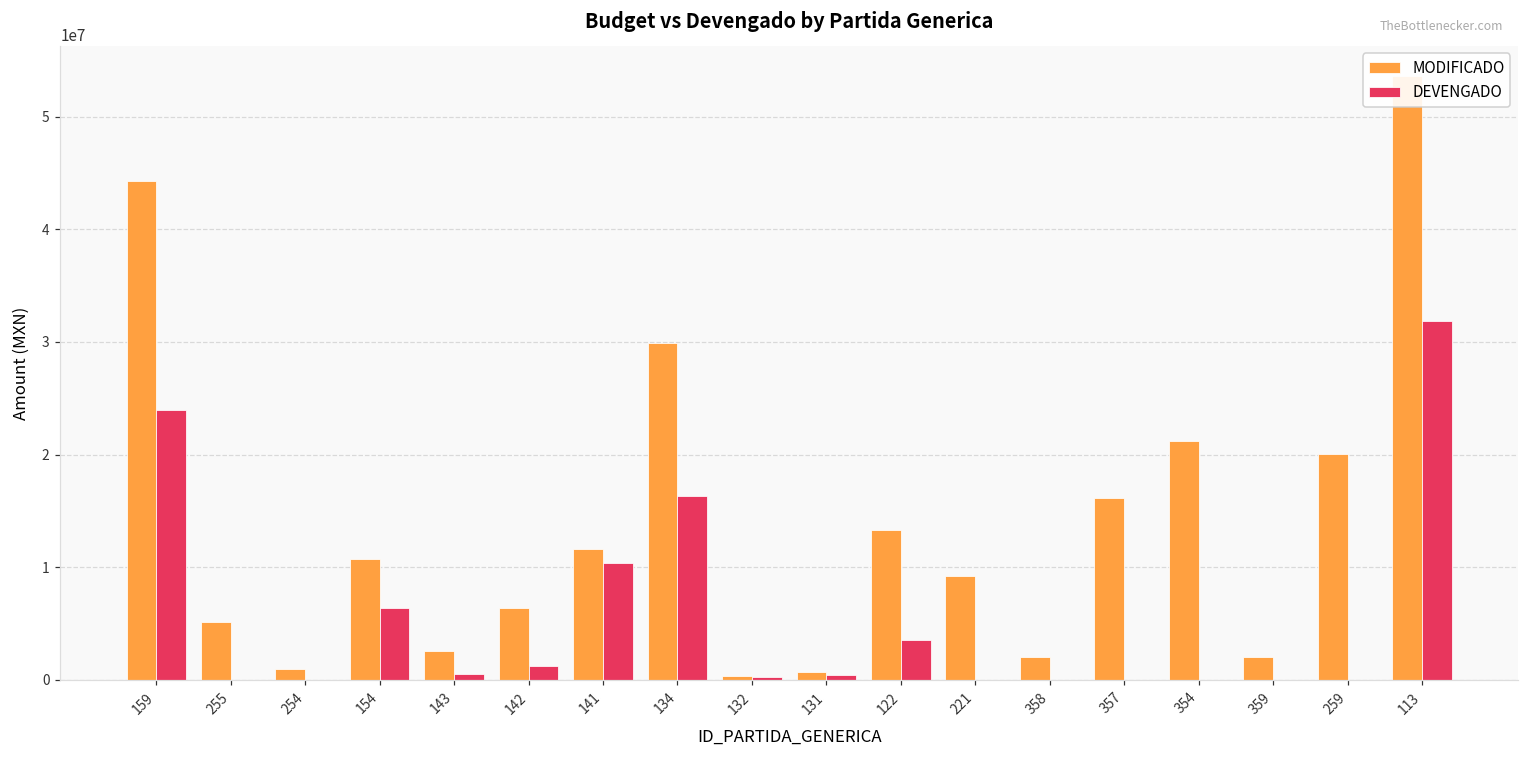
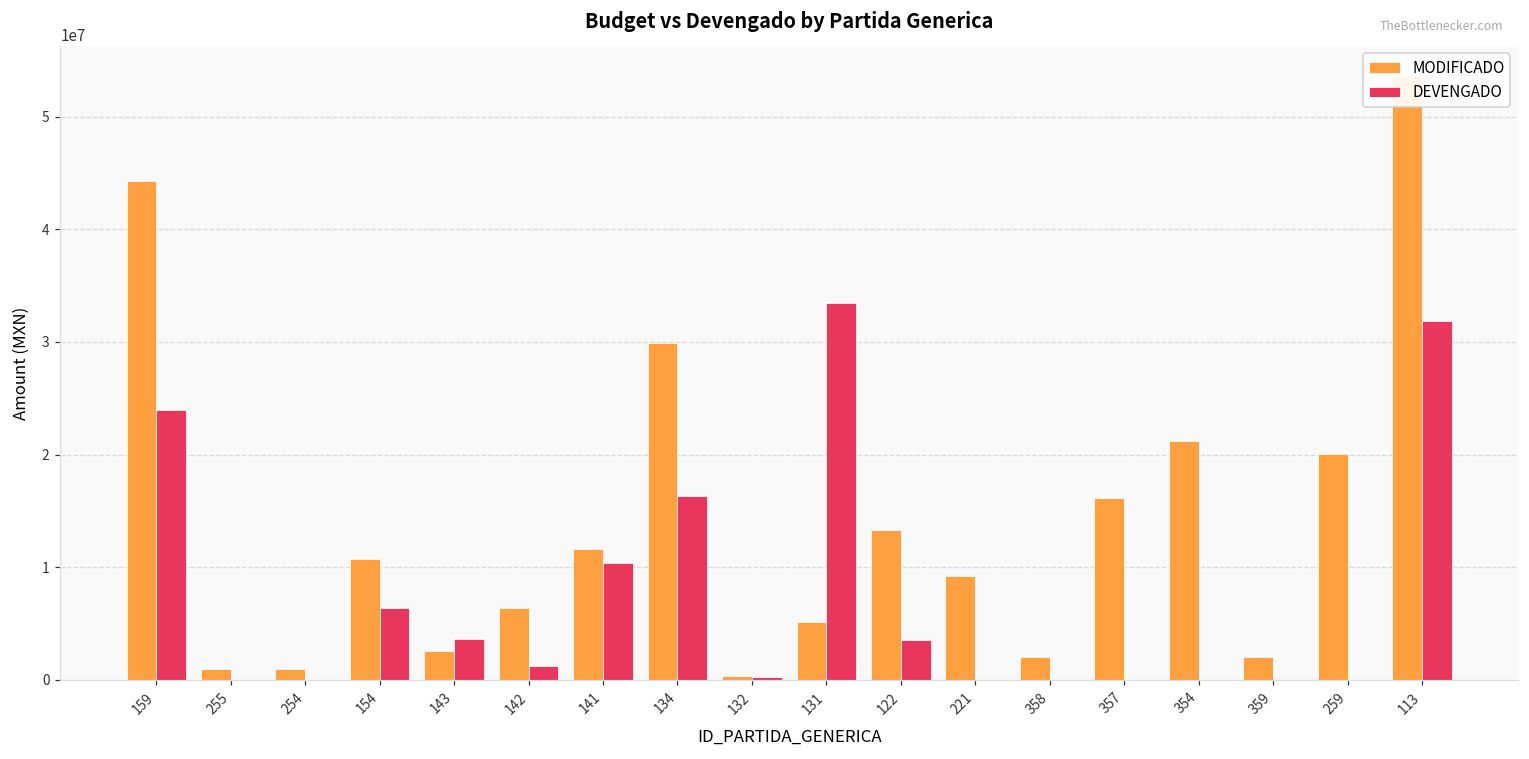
MODIFICADO, 255: 5100000 -> 1000000
DEVENGADO, 143: 500000 -> 3600000
MODIFICADO, 131: 700000 -> 5100000
DEVENGADO, 131: 400000 -> 33400000
